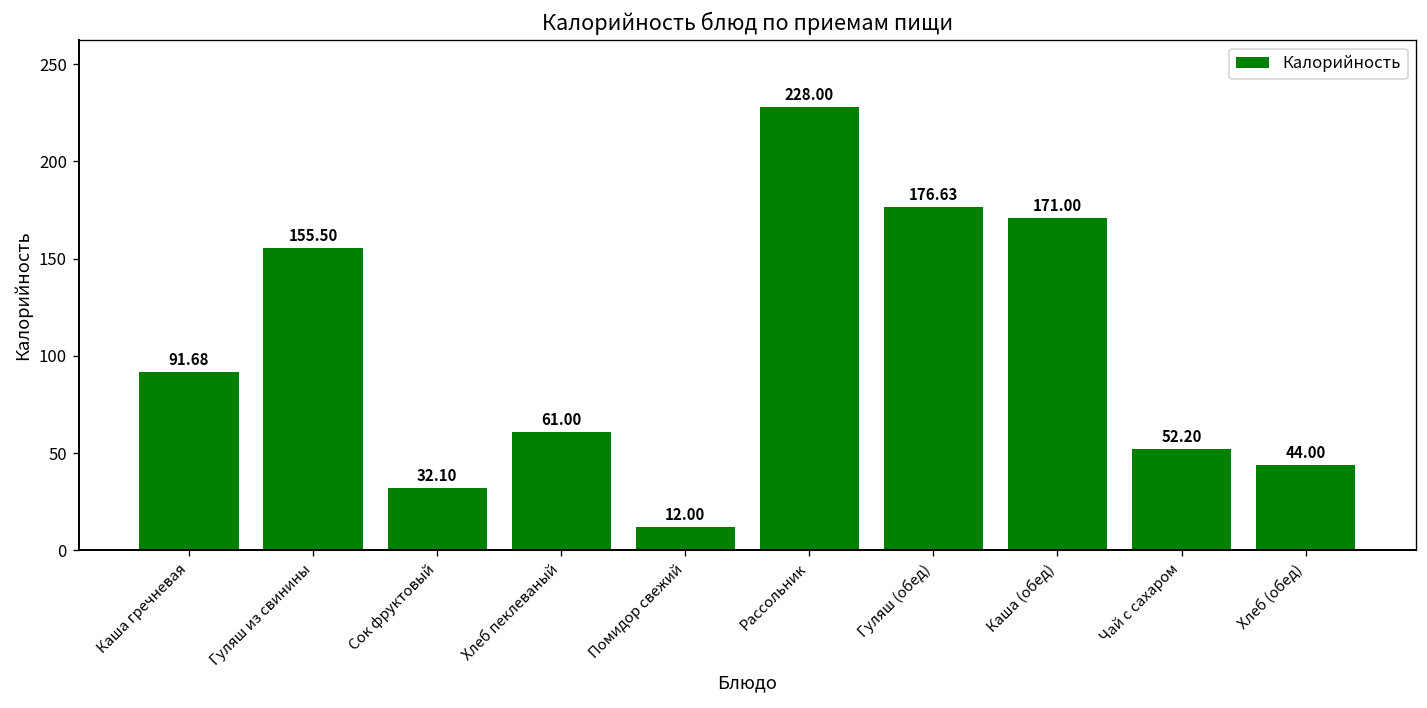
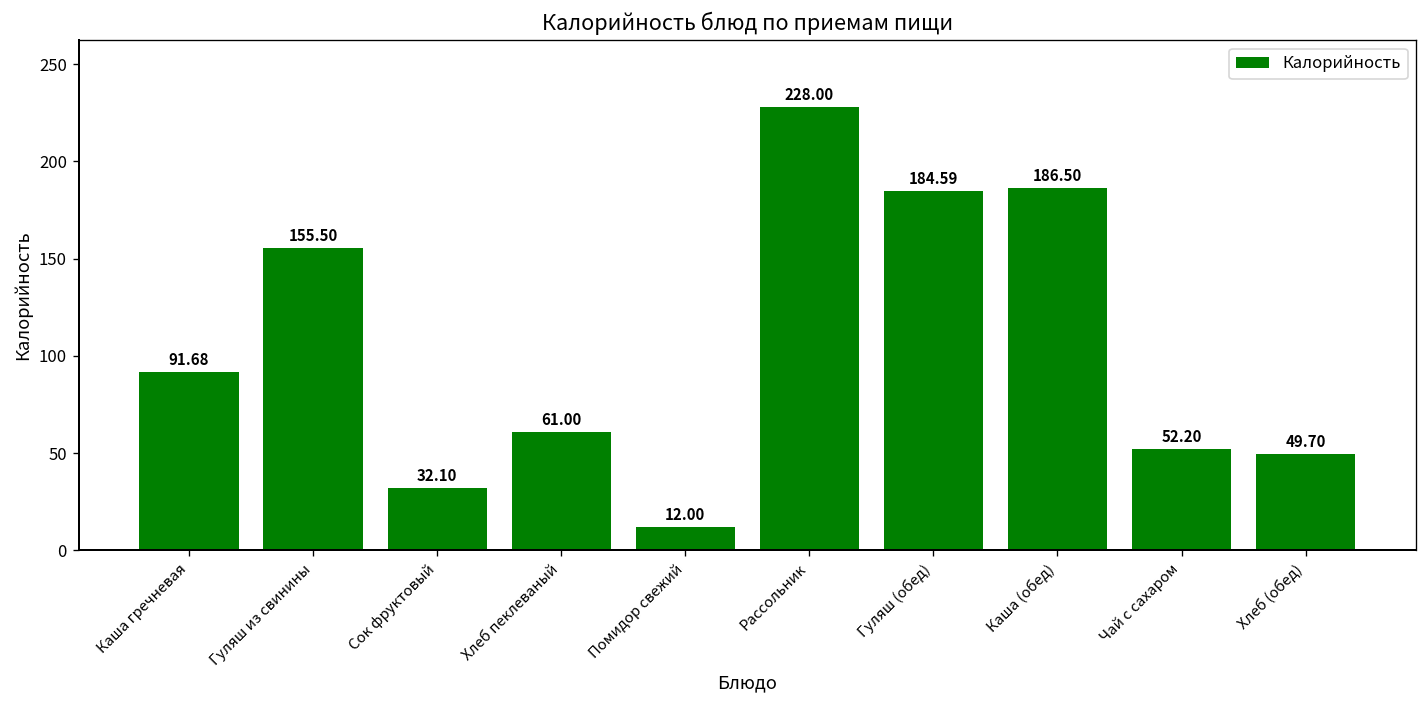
Гуляш (обед): 176.63 -> 184.59
Каша (обед): 171.00 -> 186.50
Хлеб (обед): 44.00 -> 49.70
